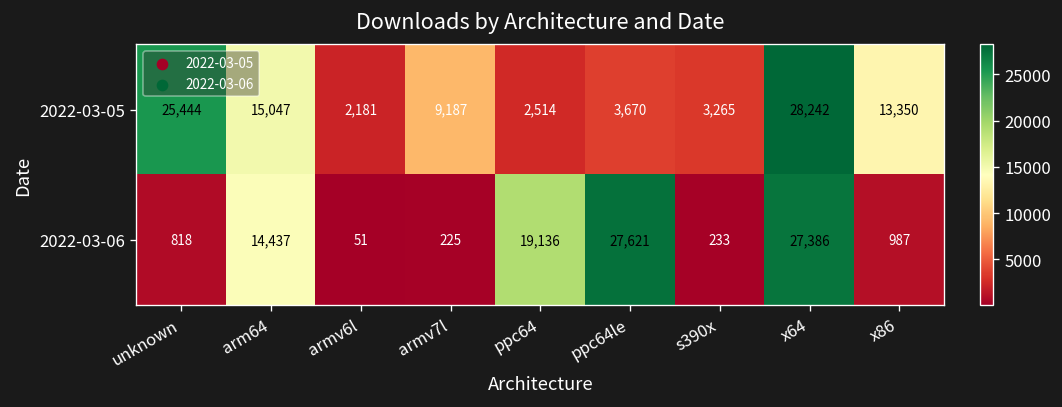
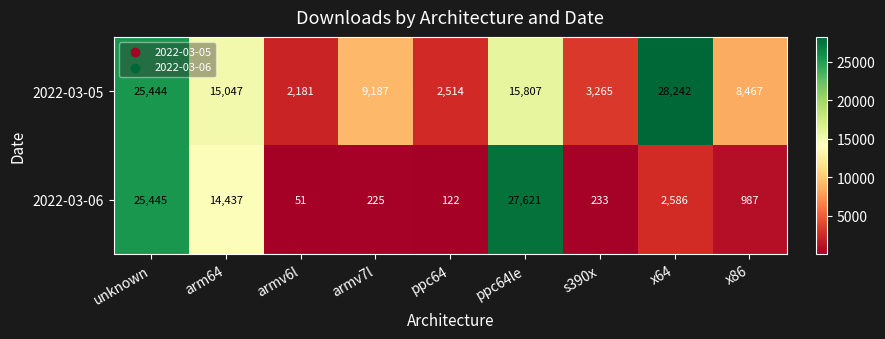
2022-03-05, ppc64le: 3,670 -> 15,807
2022-03-05, x86: 13,350 -> 8,467
2022-03-06, unknown: 818 -> 25,445
2022-03-06, ppc64: 19,136 -> 122
2022-03-06, x64: 27,386 -> 2,586
